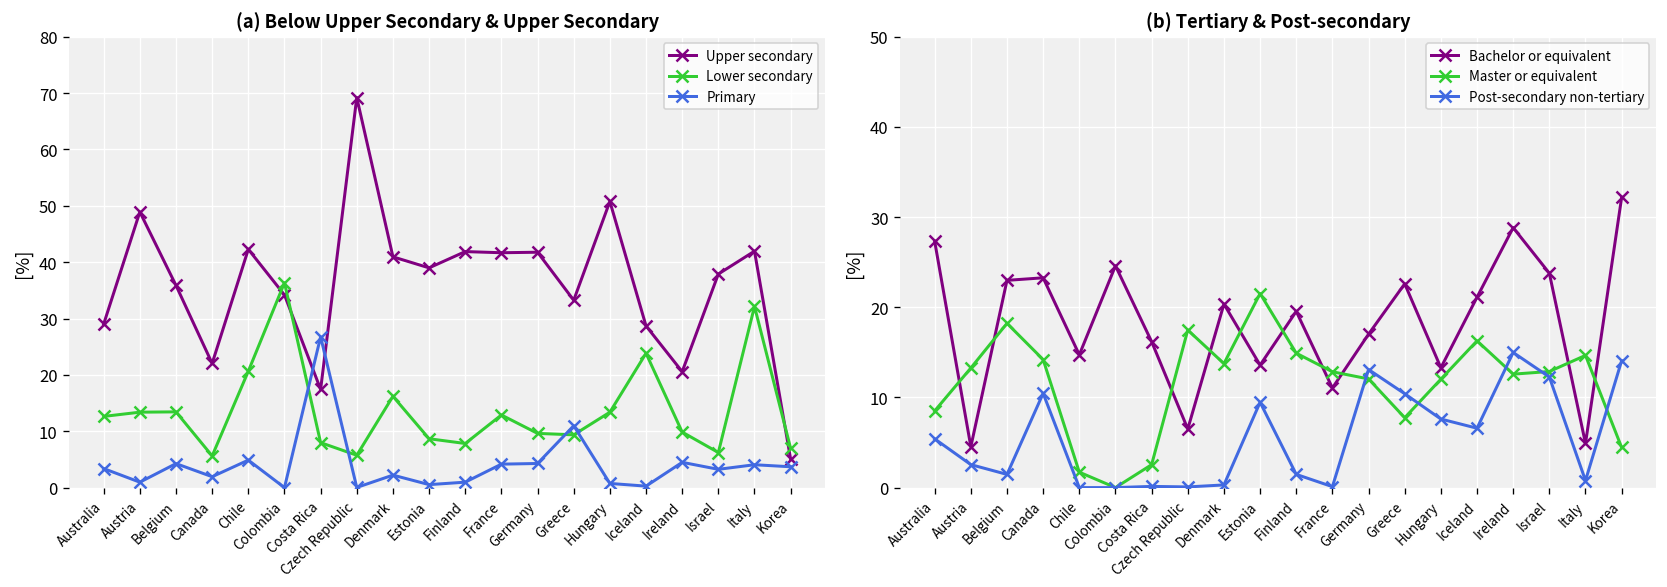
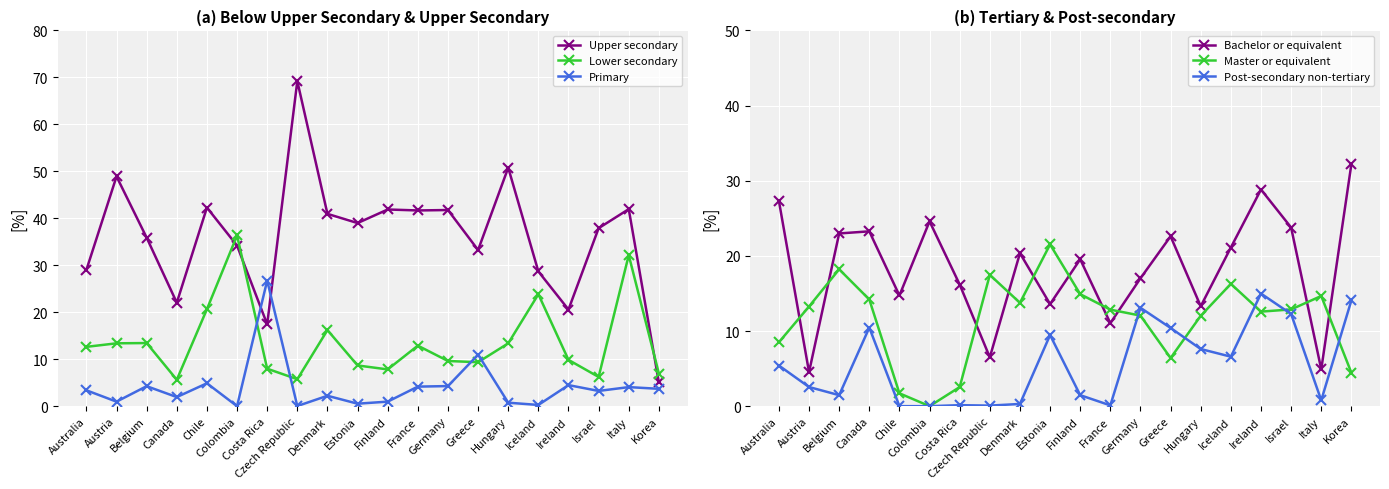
(b) Tertiary & Post-secondary, Master or equivalent, Greece: 8 -> 6
